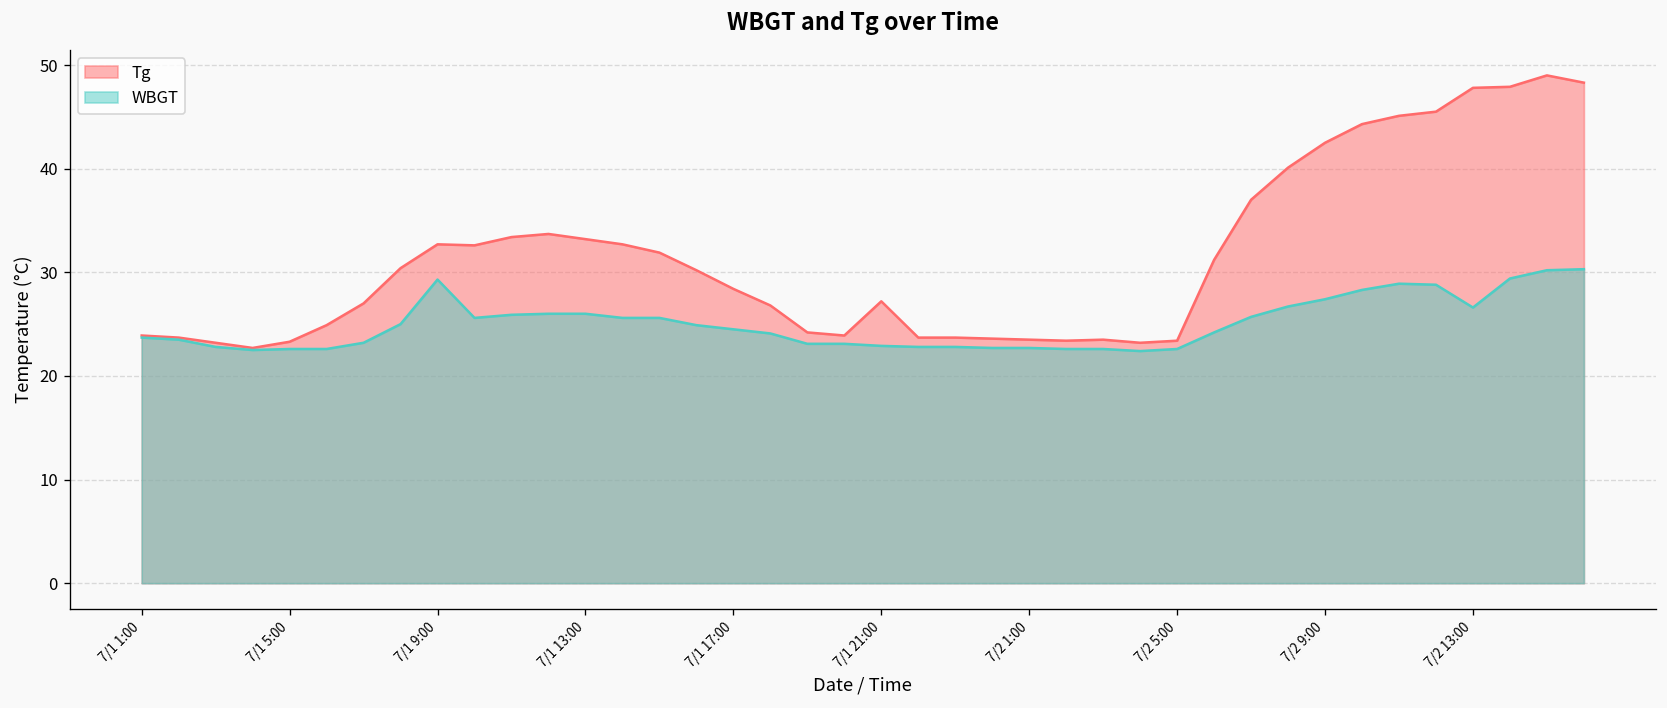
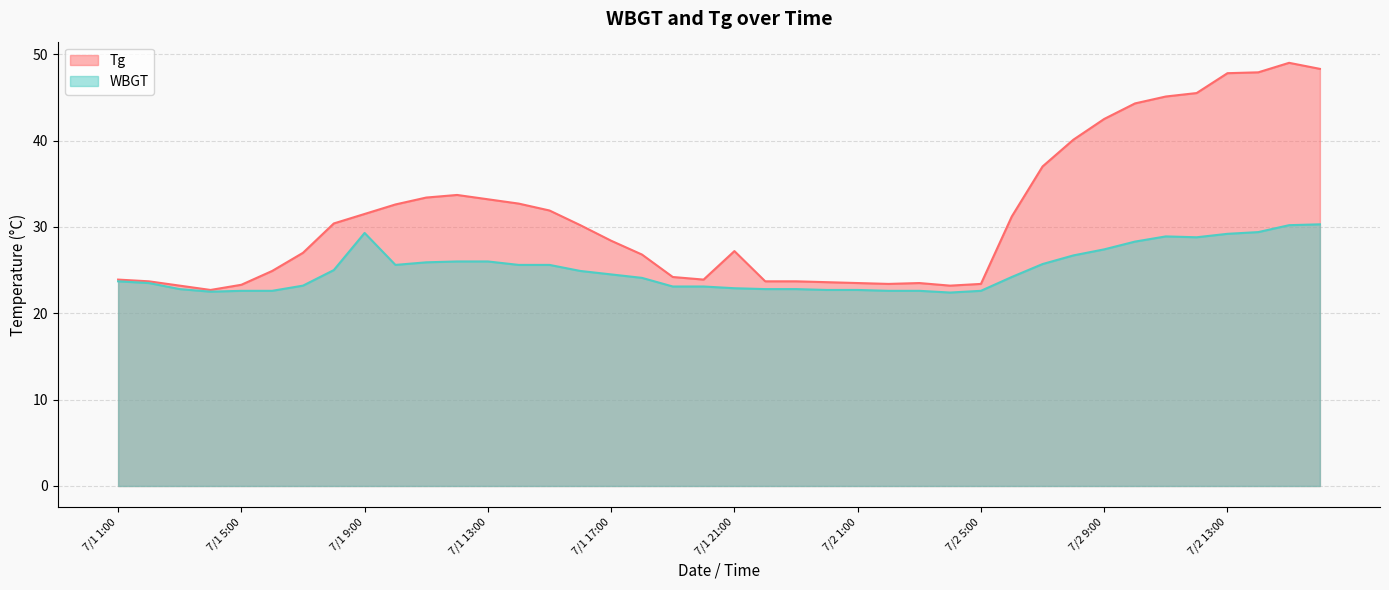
Tg, 7/1 9:00: 33 -> 32
WBGT, 7/2 13:00: 27 -> 29
